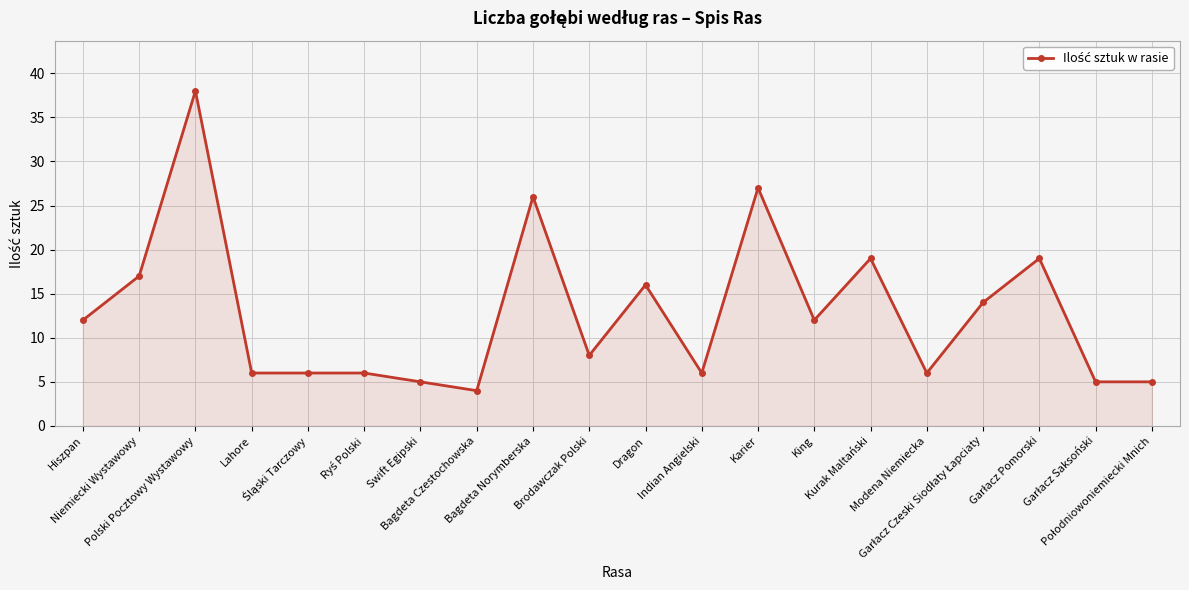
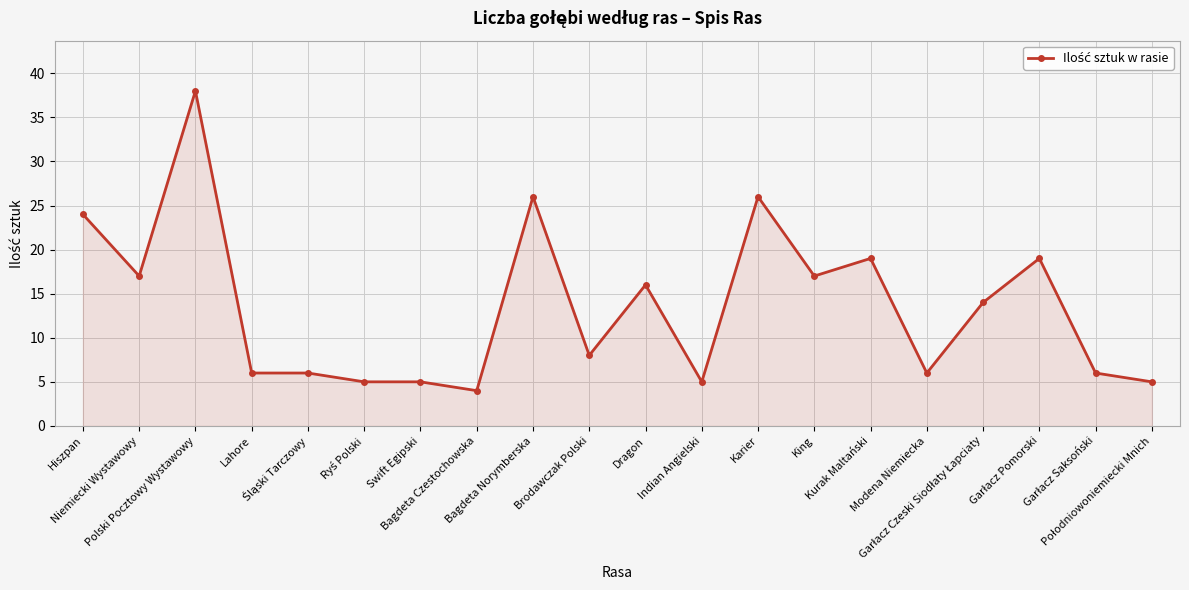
Hiszpan: 12 -> 24
Ryś Polski: 6 -> 5
Indian Angielski: 6 -> 5
Karier: 27 -> 26
King: 12 -> 17
Garłacz Saksoński: 5 -> 6
